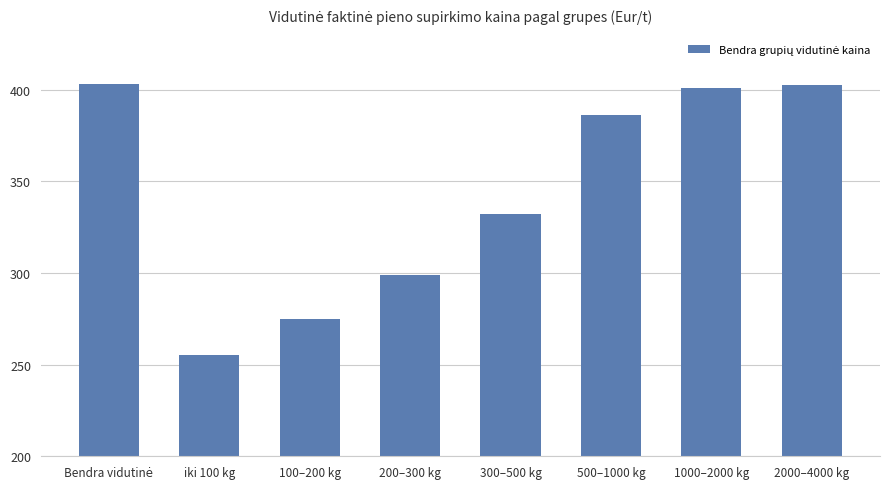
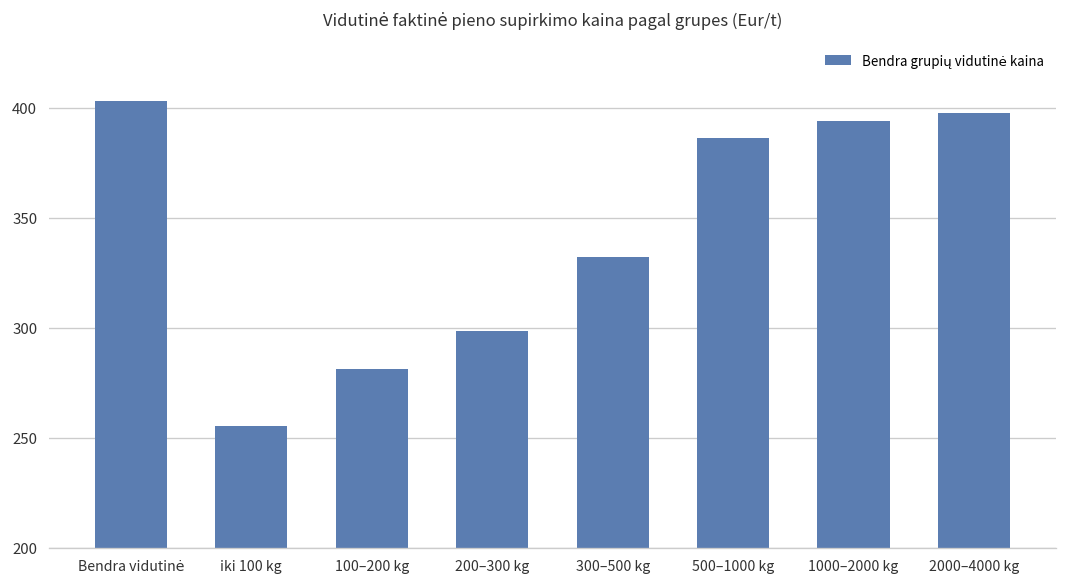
100–200 kg: 275 -> 281
1000–2000 kg: 401 -> 394
2000–4000 kg: 402 -> 398
